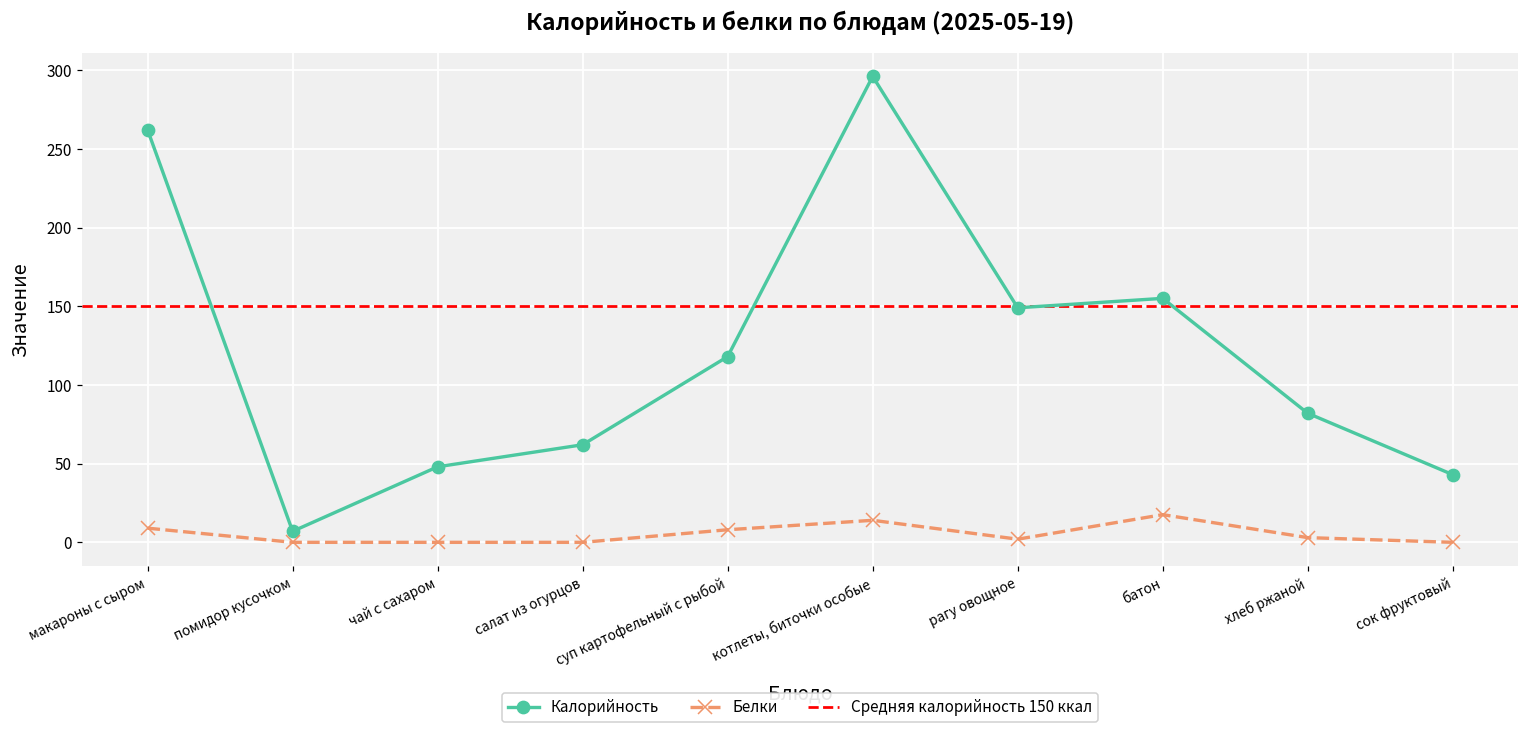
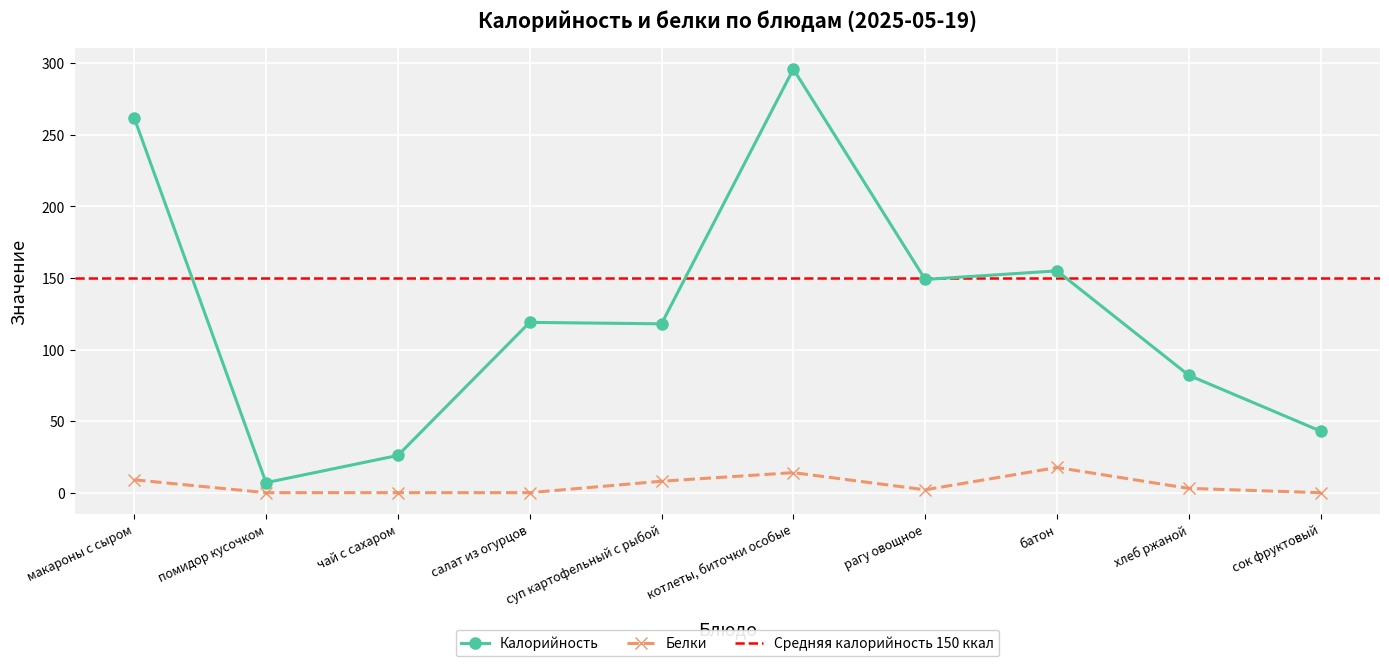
Калорийность, чай с сахаром: 48 -> 26
Калорийность, салат из огурцов: 62 -> 119
